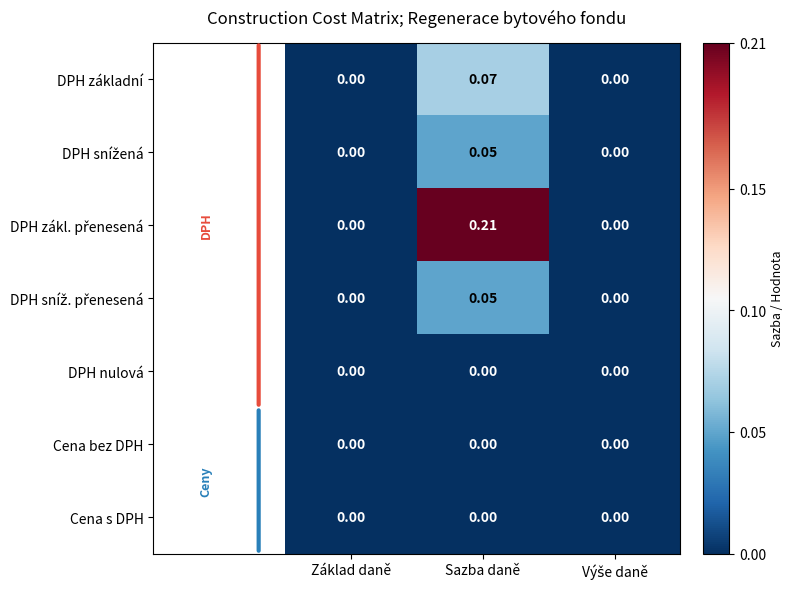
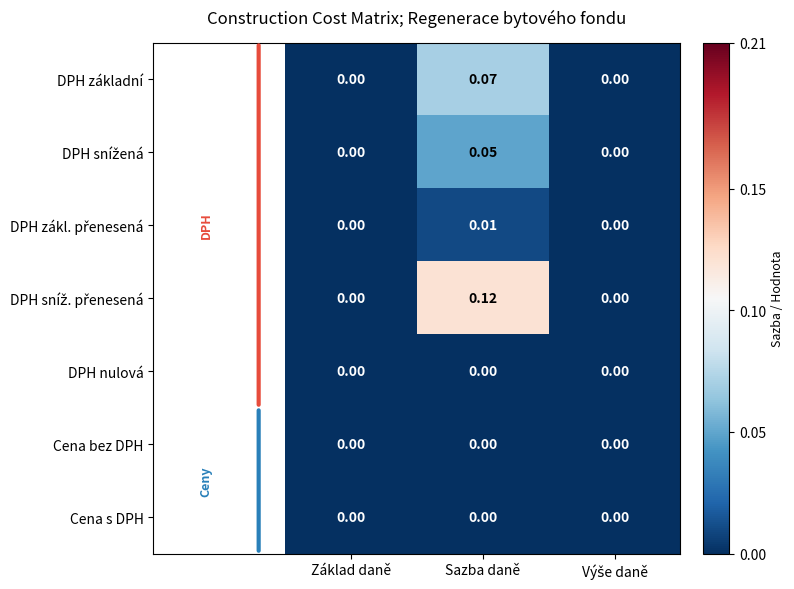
DPH zákl. přenesená, Sazba daně: 0.21 -> 0.01
DPH sníž. přenesená, Sazba daně: 0.05 -> 0.12
